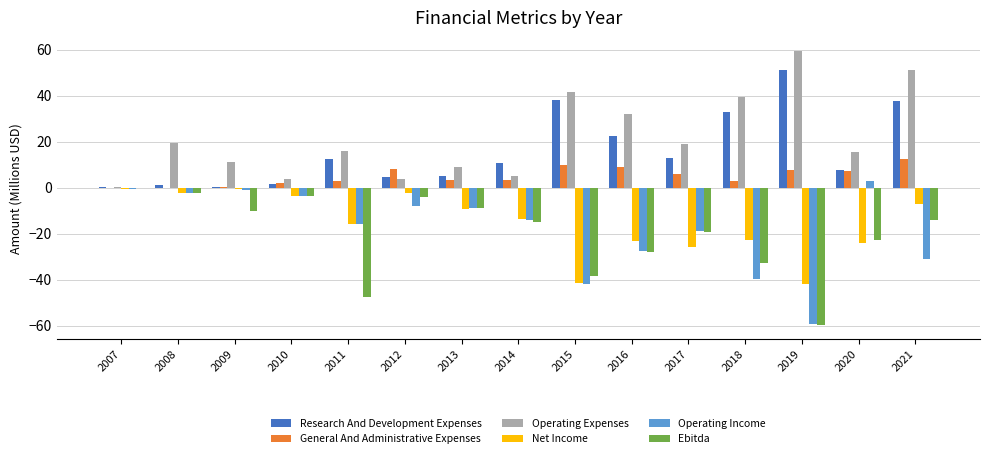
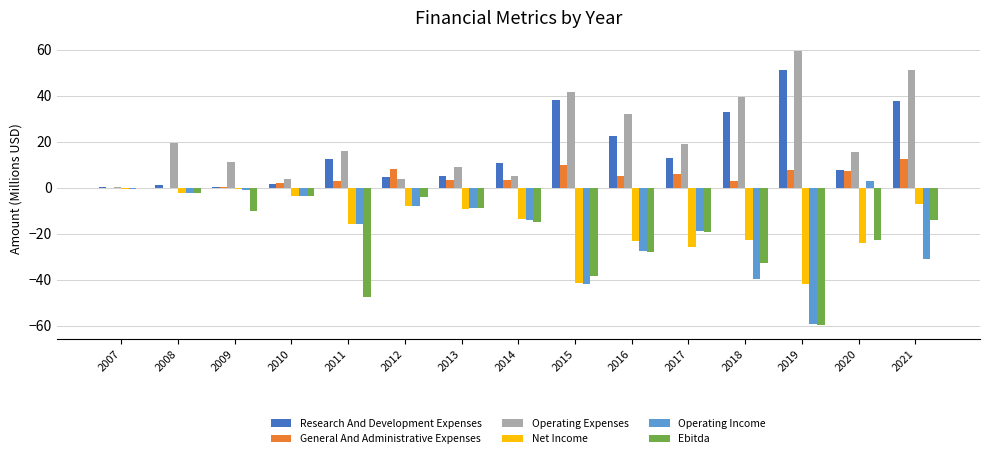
Net Income, 2012: -2 -> -8
General And Administrative Expenses, 2016: 9 -> 5
